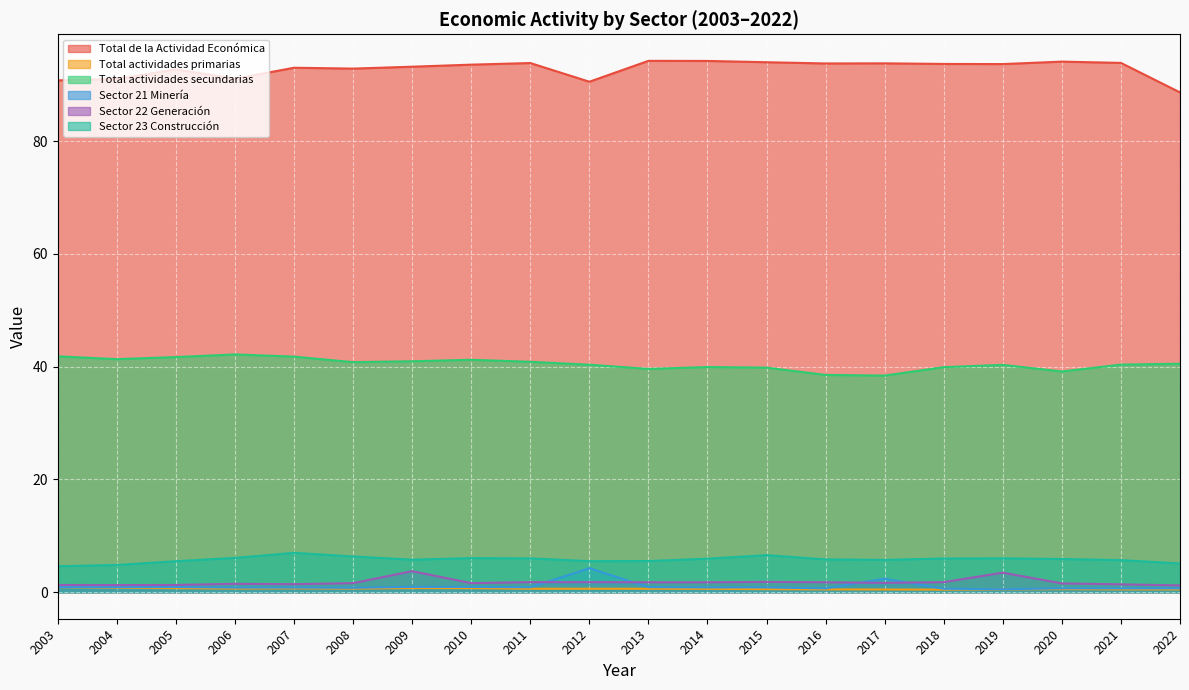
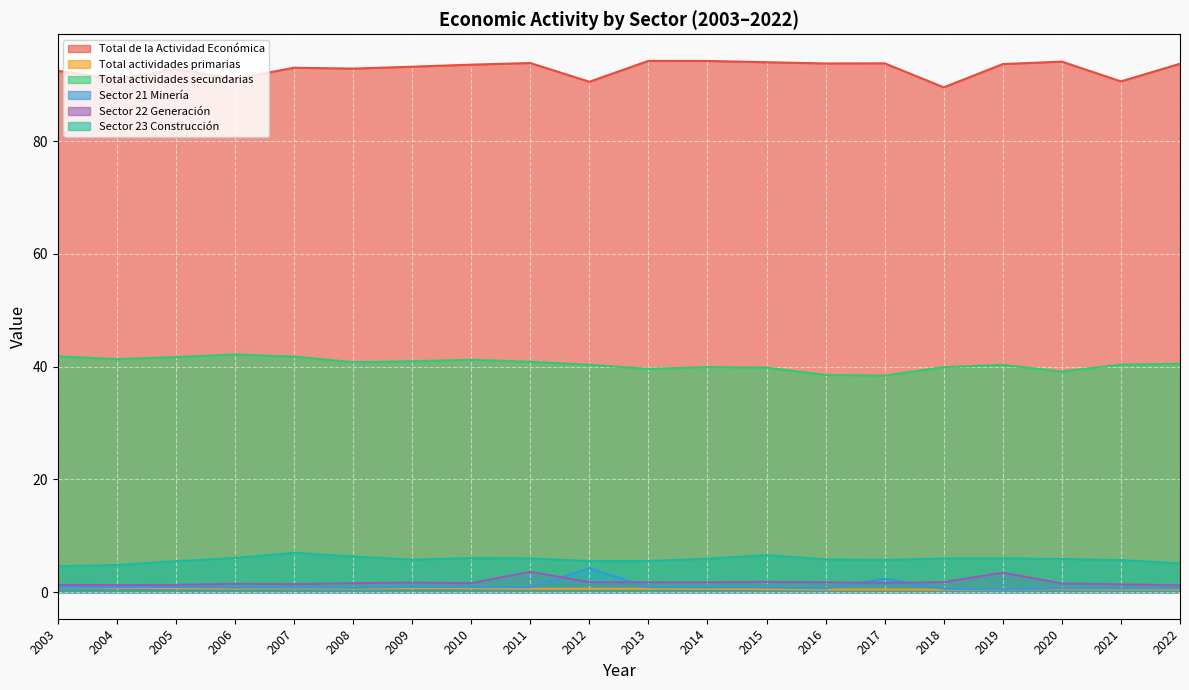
Total de la Actividad Económica, 2003: 91 -> 92
Sector 22 Generación, 2009: 4 -> 2
Sector 22 Generación, 2011: 2 -> 4
Total de la Actividad Económica, 2018: 94 -> 90
Total de la Actividad Económica, 2021: 94 -> 91
Total de la Actividad Económica, 2022: 89 -> 94
